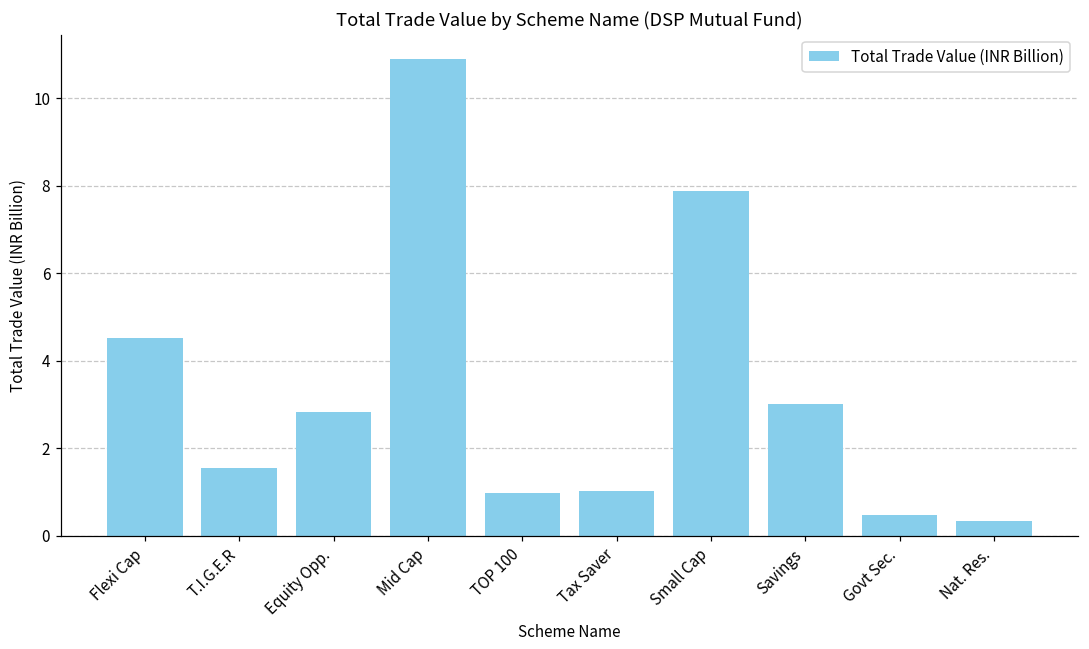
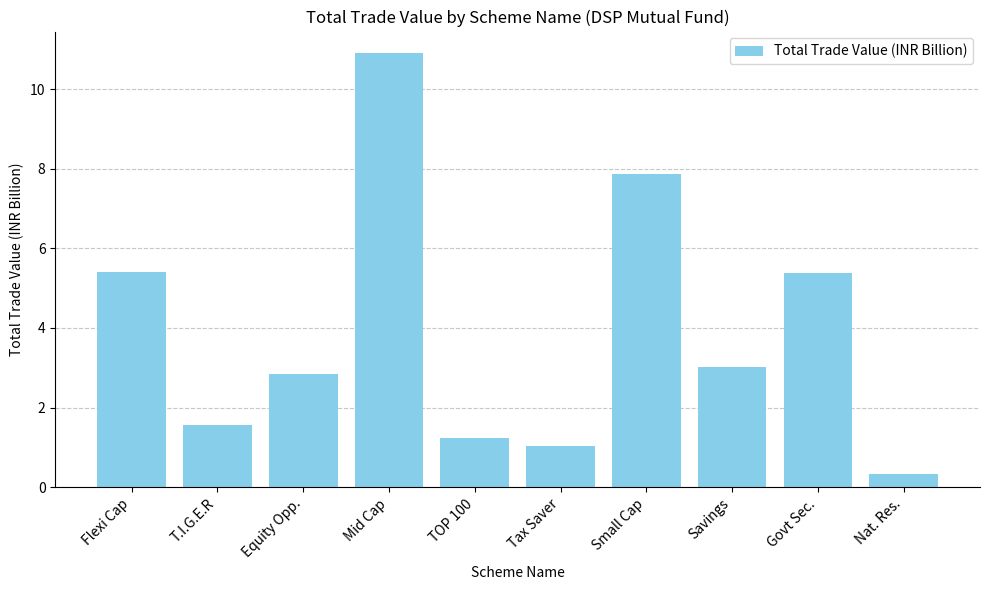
Flexi Cap: 4.5 -> 5.4
TOP 100: 1.0 -> 1.2
Govt Sec.: 0.5 -> 5.4
